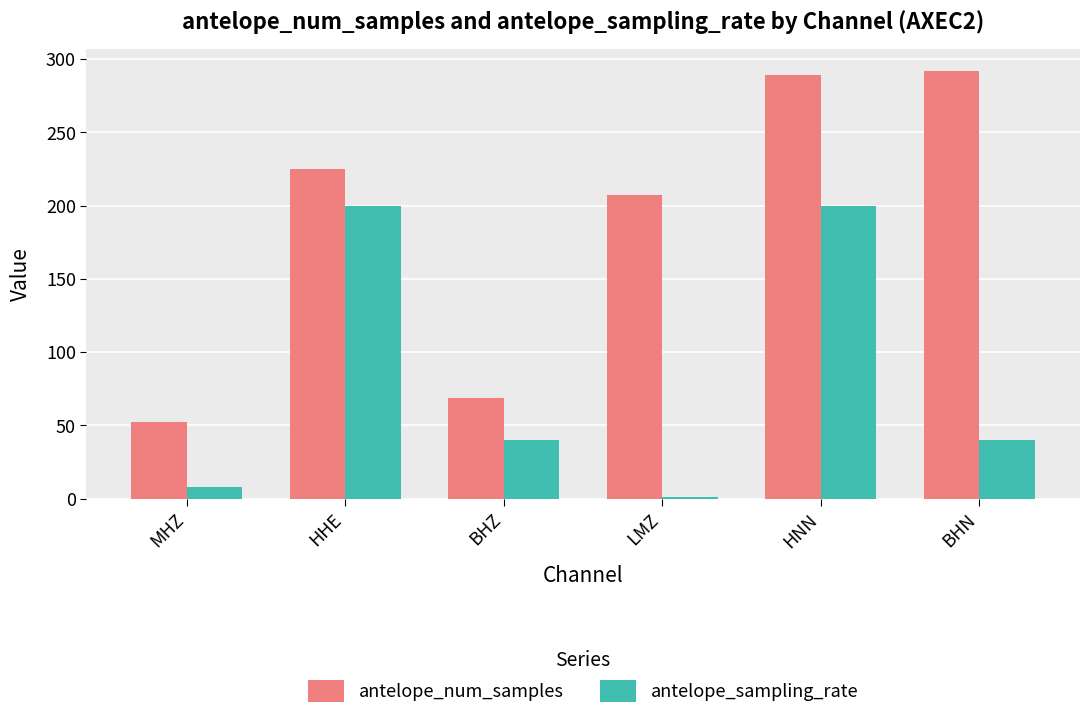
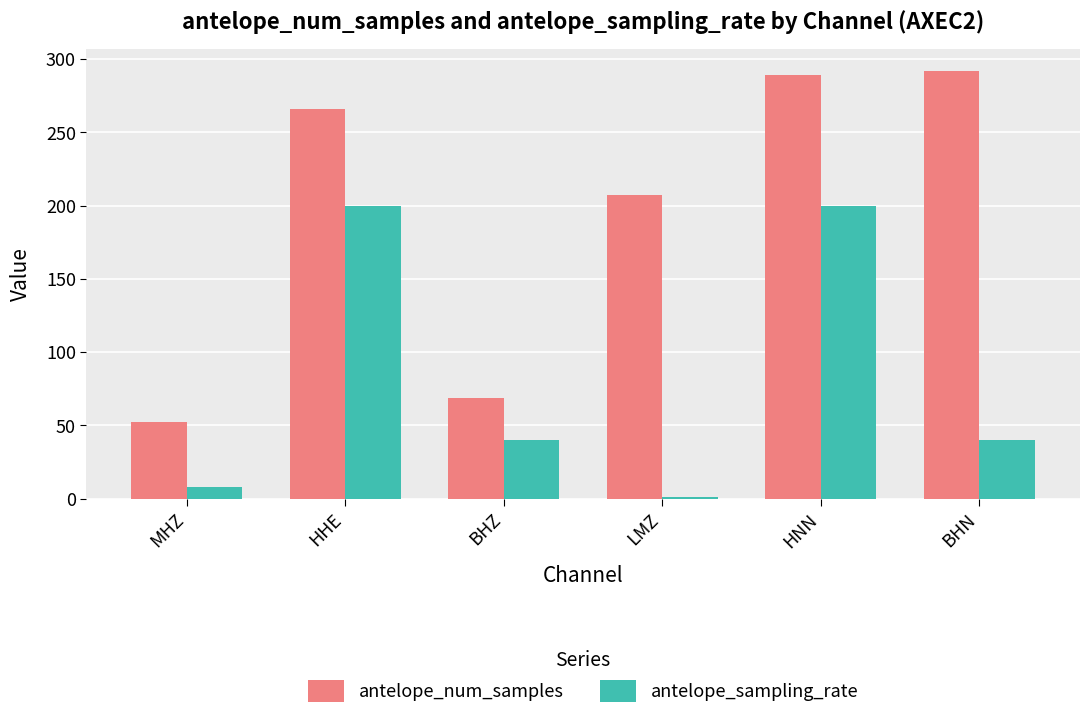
antelope_num_samples, HHE: 225 -> 266
